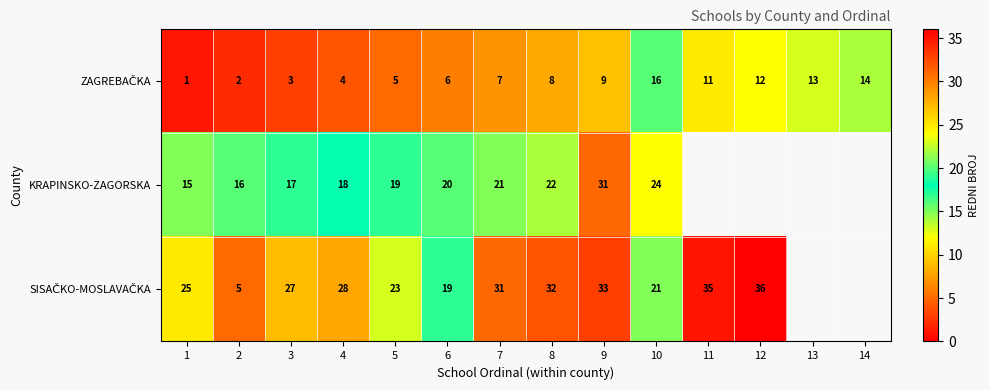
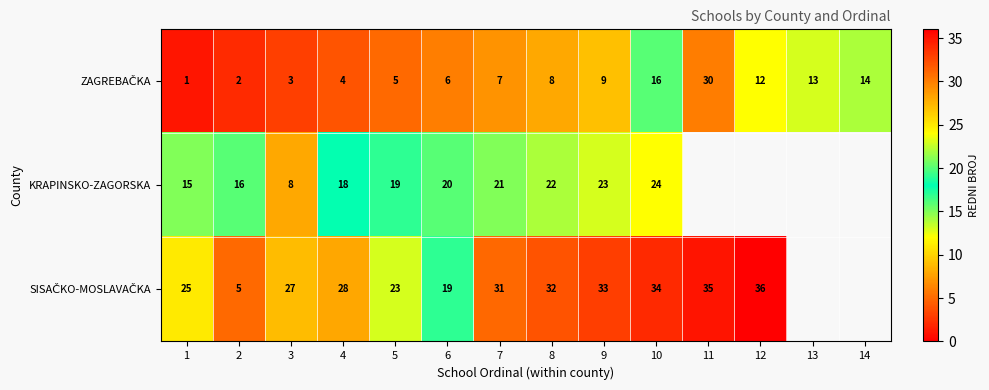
ZAGREBAČKA, 11: 11 -> 30
KRAPINSKO-ZAGORSKA, 3: 17 -> 8
KRAPINSKO-ZAGORSKA, 9: 31 -> 23
SISAČKO-MOSLAVAČKA, 10: 21 -> 34
